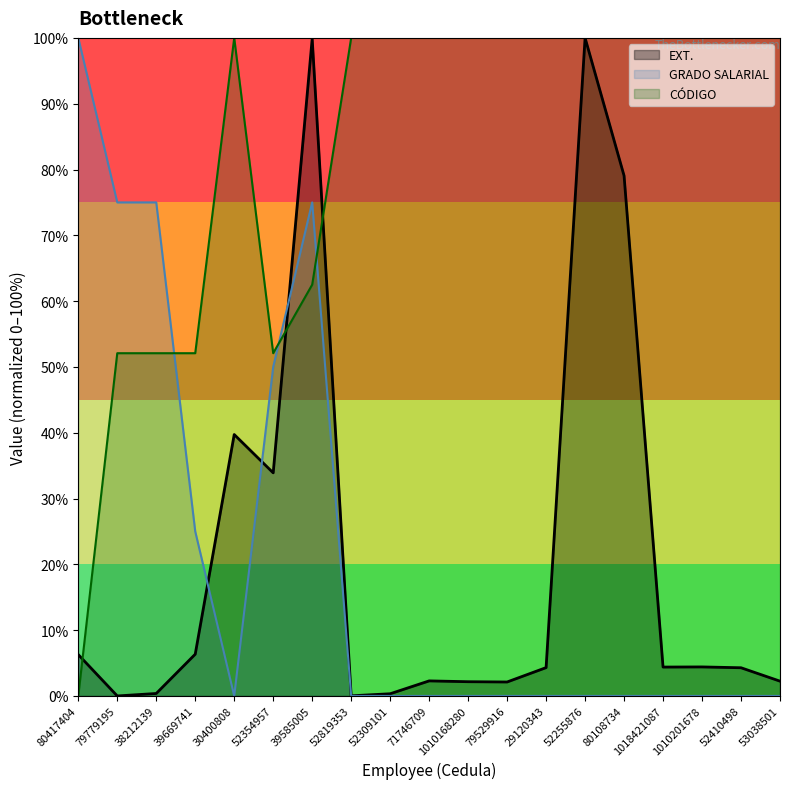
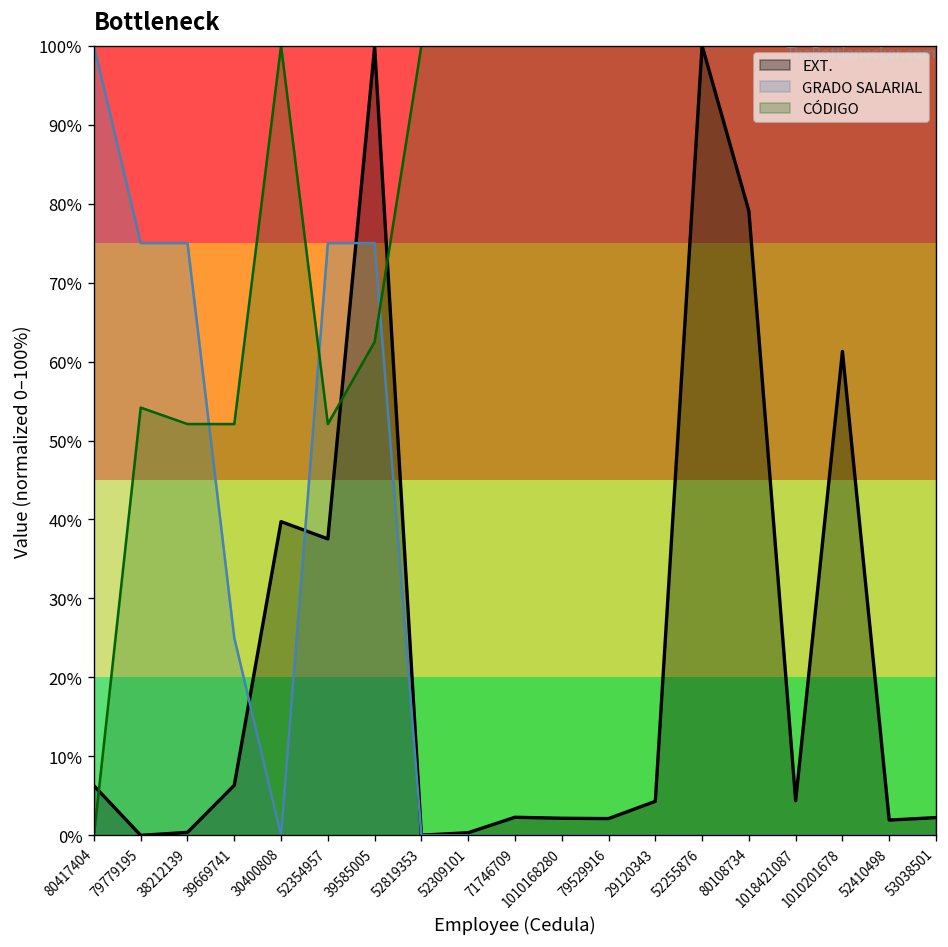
CÓDIGO, 79779195: 52% -> 54%
EXT., 52354957: 34% -> 38%
GRADO SALARIAL, 52354957: 50% -> 75%
EXT., 1010201678: 4% -> 61%
EXT., 52410498: 4% -> 2%
